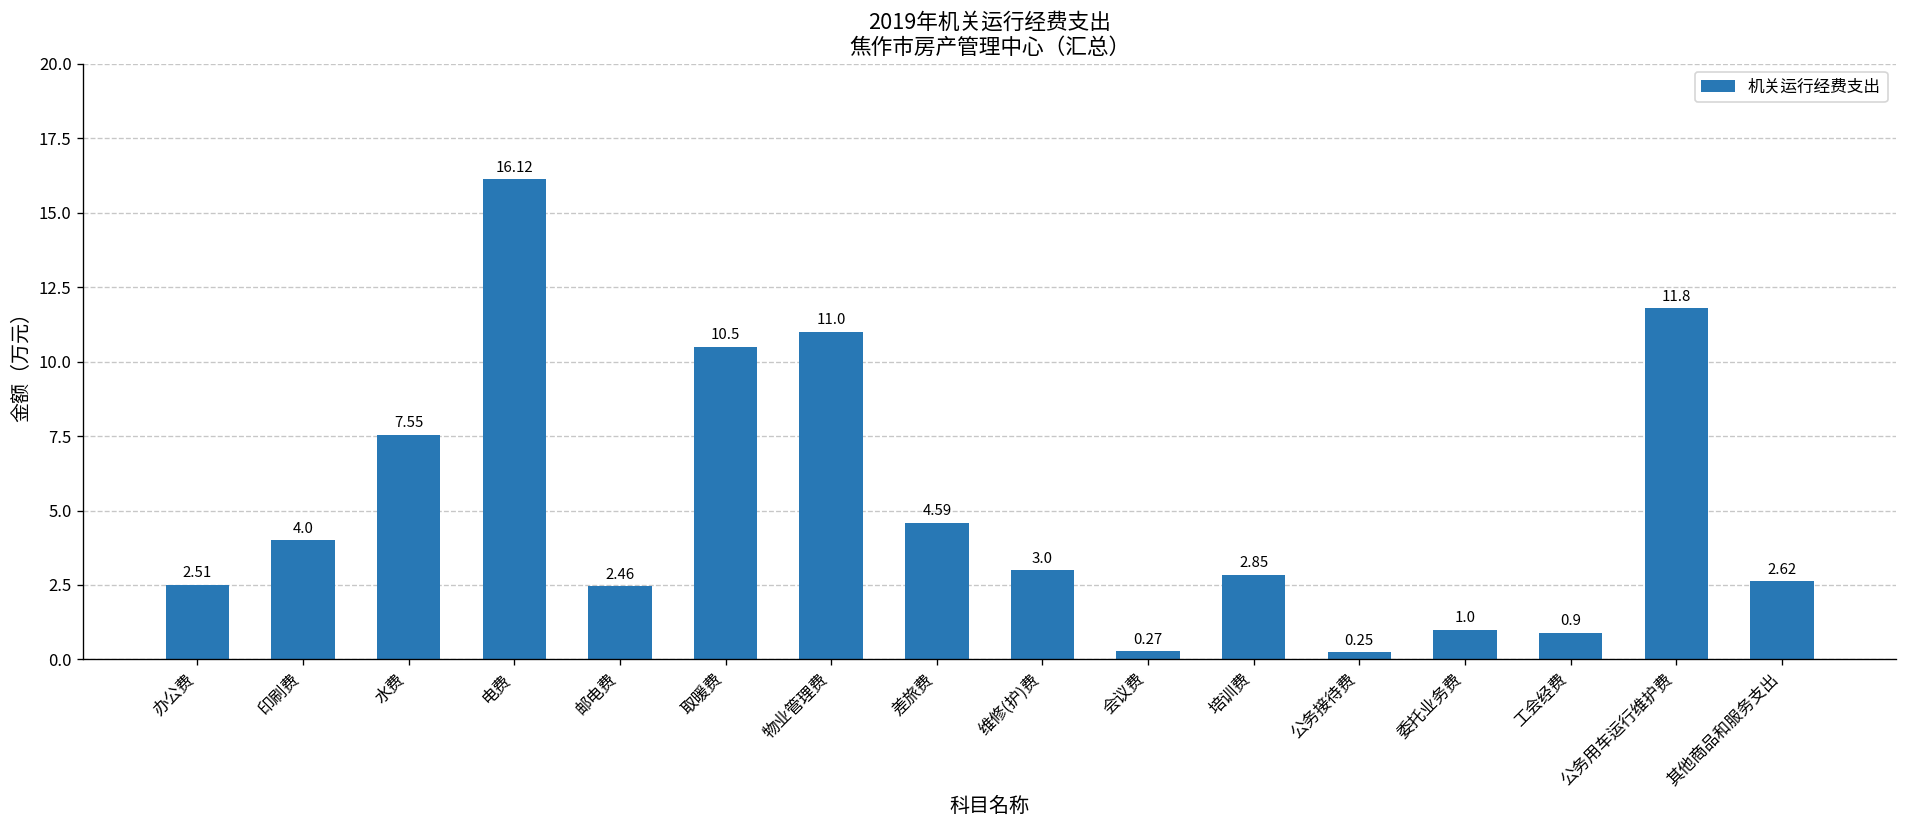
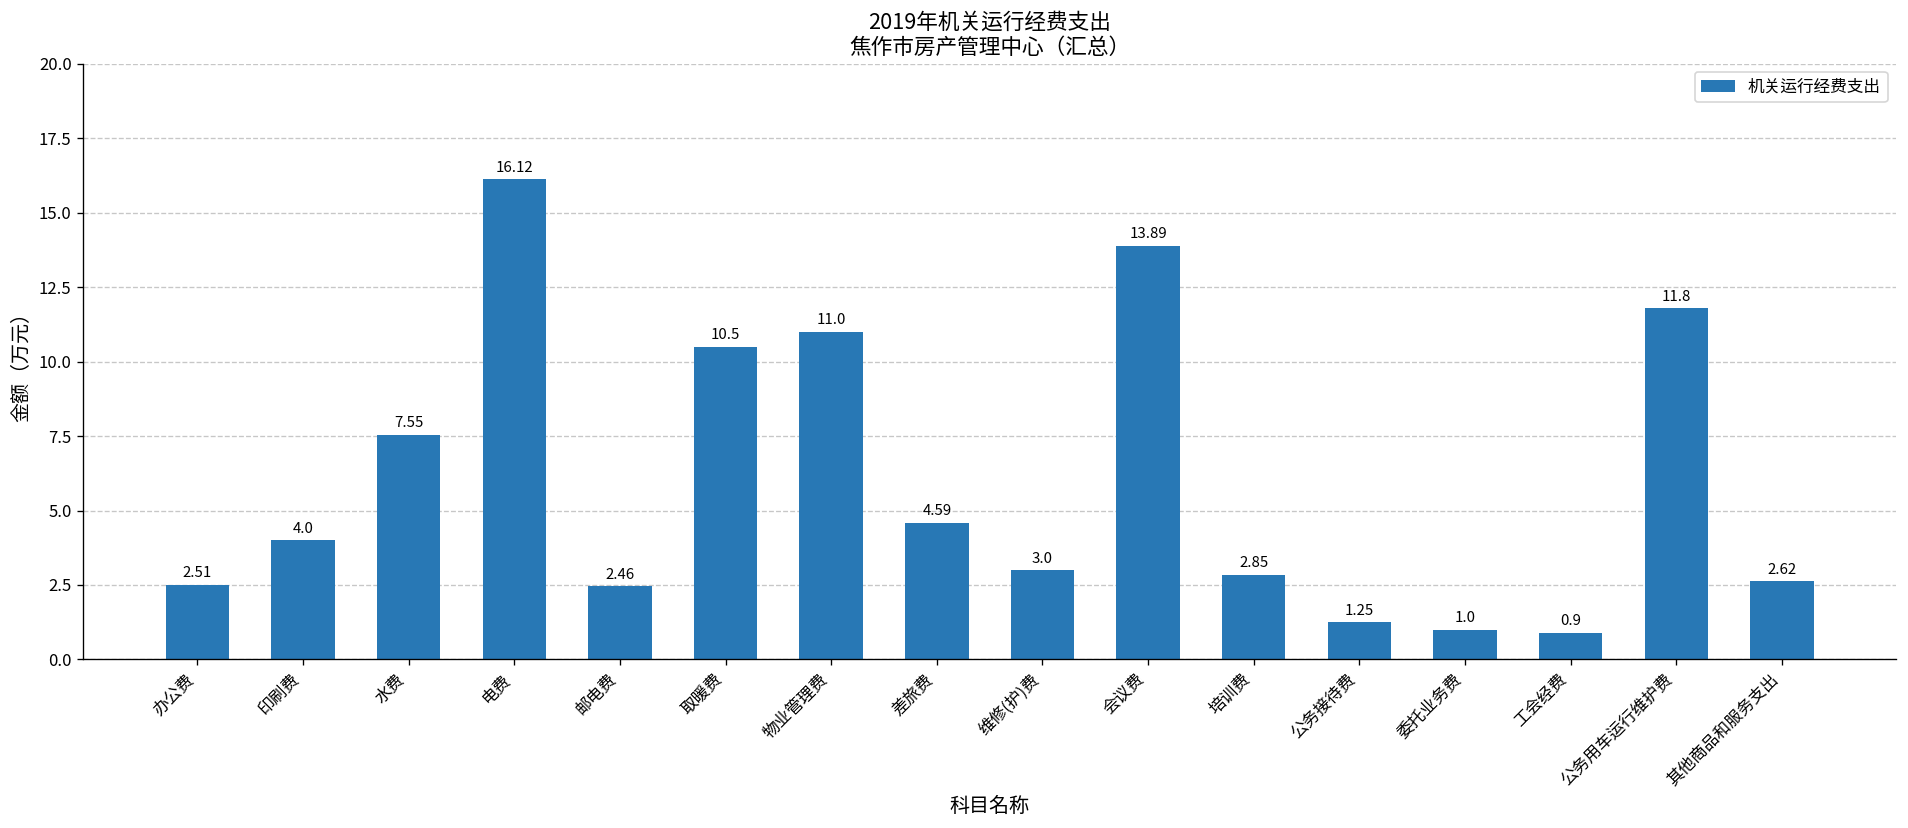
会议费: 0.27 -> 13.89
公务接待费: 0.25 -> 1.25
